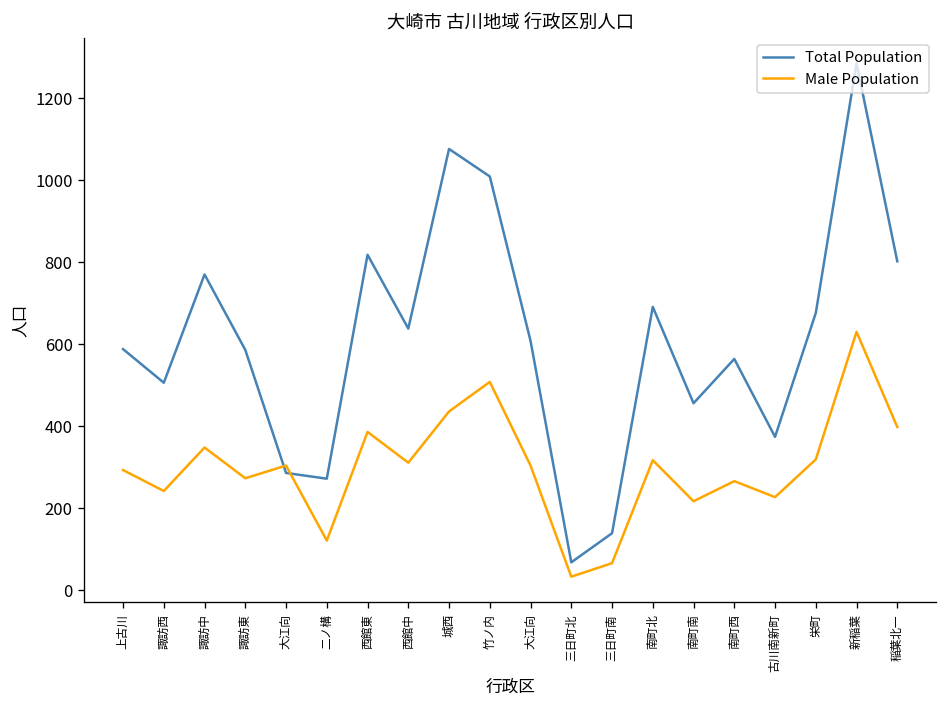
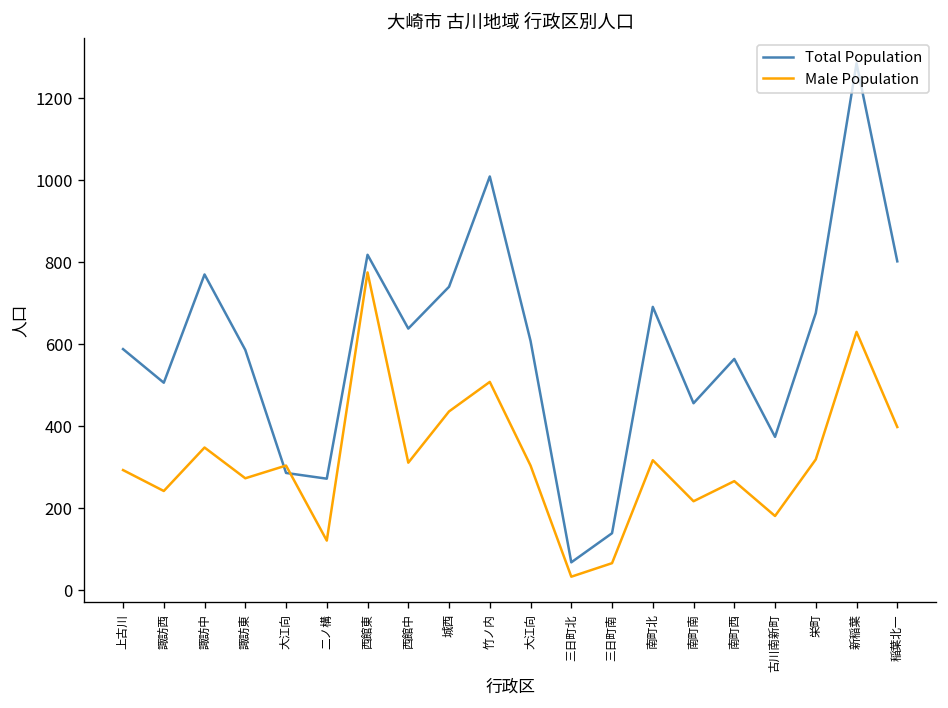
Male Population, 西館東: 390 -> 780
Total Population, 城西: 1080 -> 740
Male Population, 古川南新町: 230 -> 180
